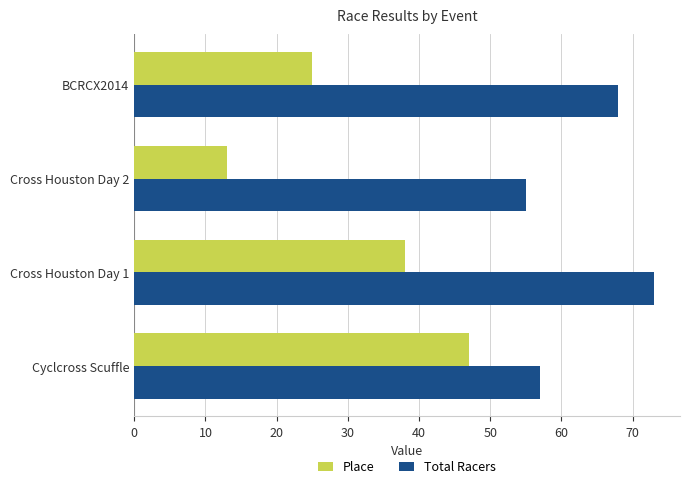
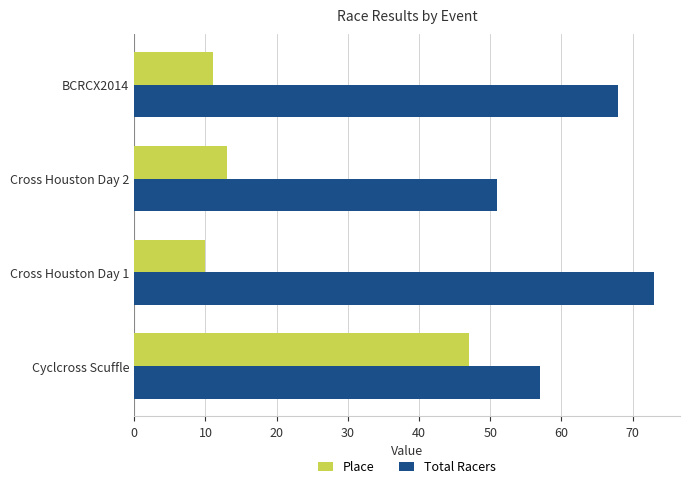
Place, BCRCX2014: 25 -> 11
Total Racers, Cross Houston Day 2: 55 -> 51
Place, Cross Houston Day 1: 38 -> 10
